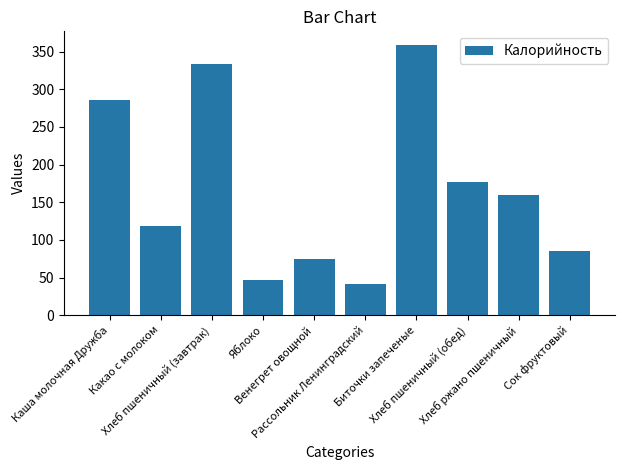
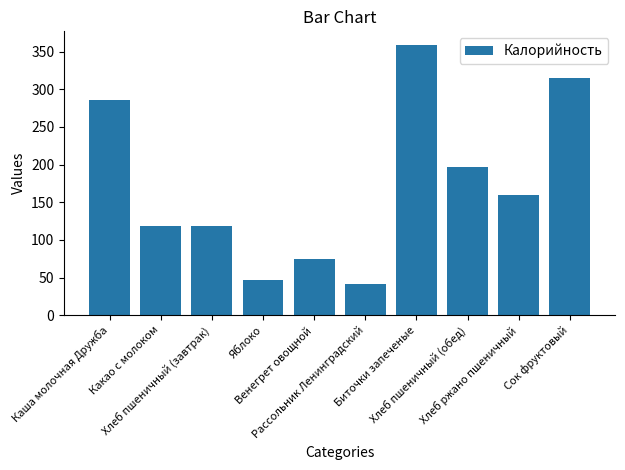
Хлеб пшеничный (завтрак): 330 -> 120
Хлеб пшеничный (обед): 180 -> 200
Сок фруктовый: 90 -> 320
